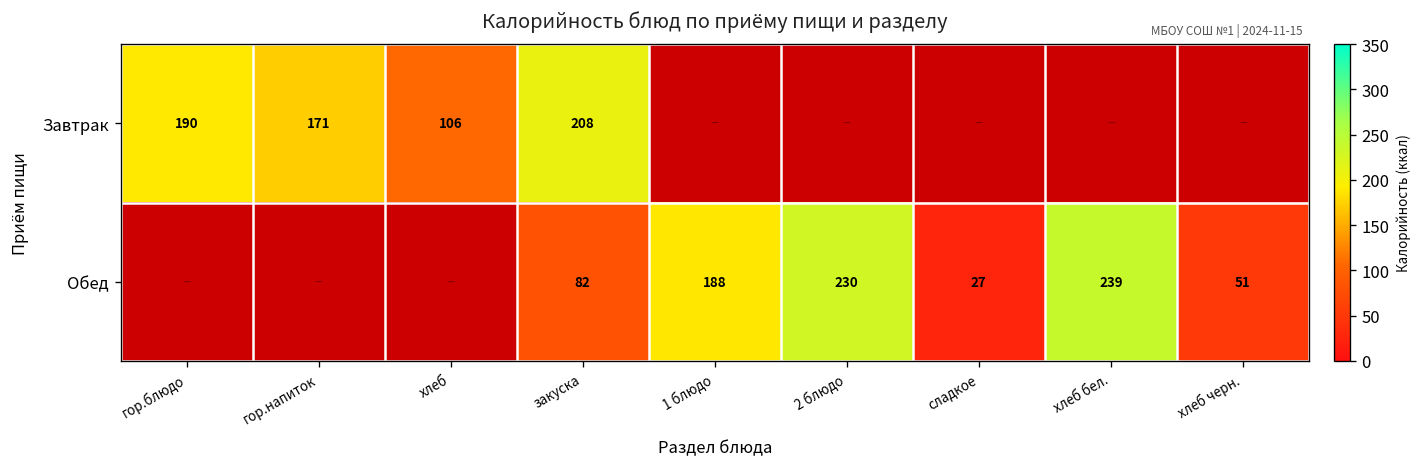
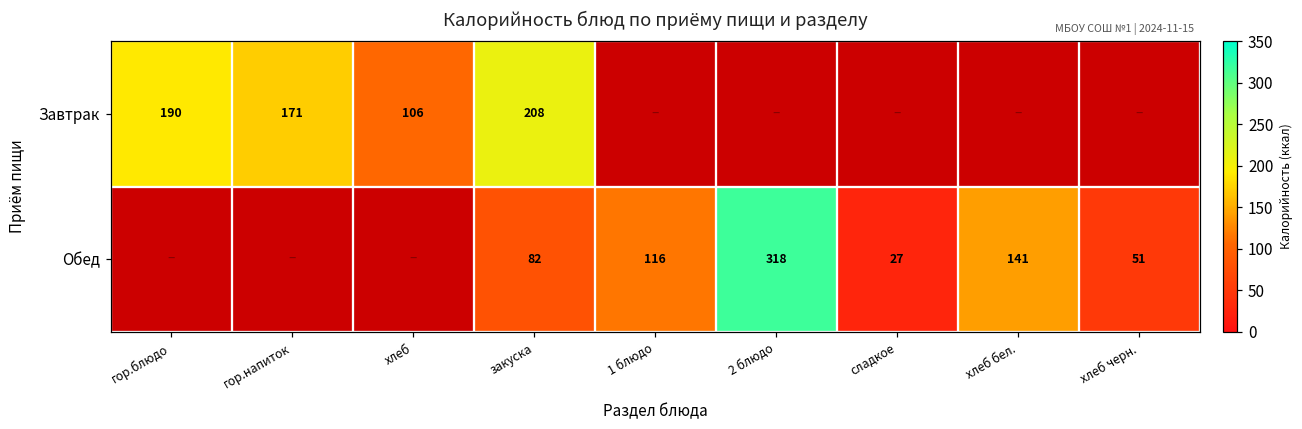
Обед, 1 блюдо: 188 -> 116
Обед, 2 блюдо: 230 -> 318
Обед, хлеб бел.: 239 -> 141
